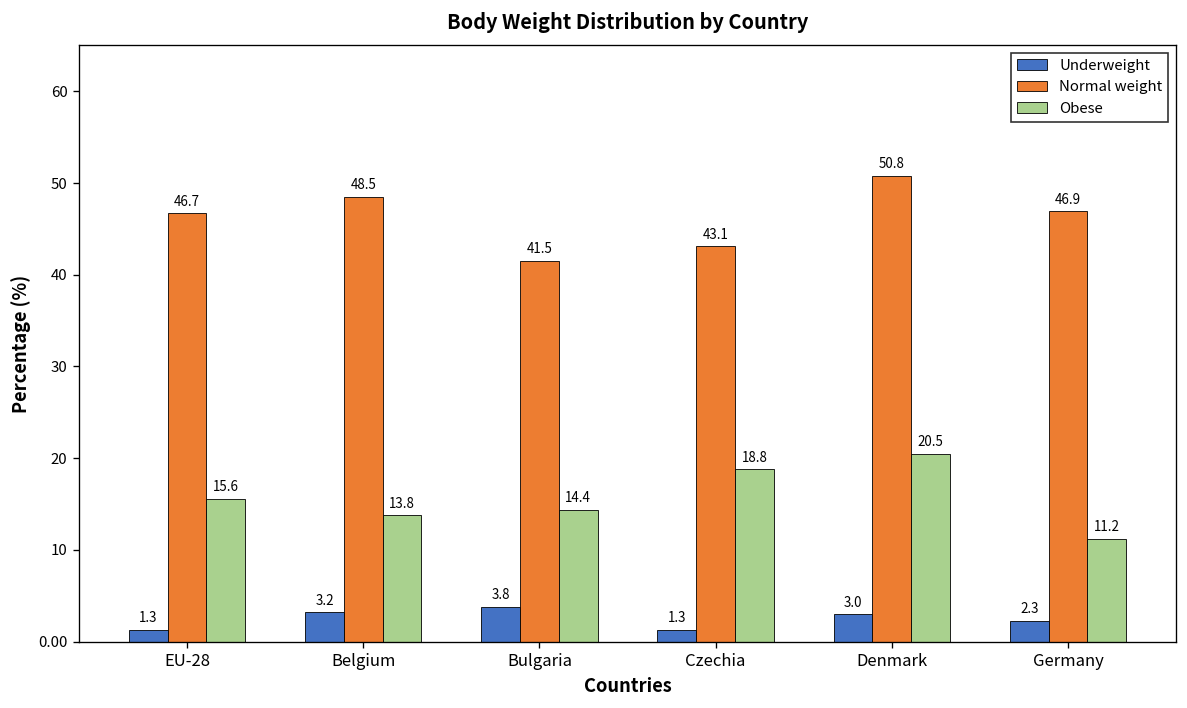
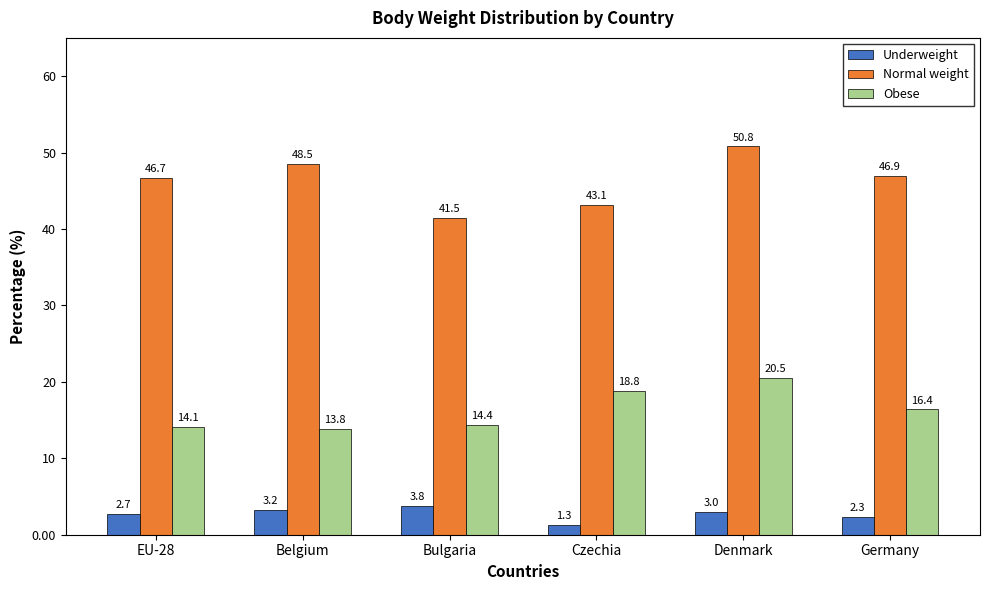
Underweight, EU-28: 1.3 -> 2.7
Obese, EU-28: 15.6 -> 14.1
Obese, Germany: 11.2 -> 16.4
